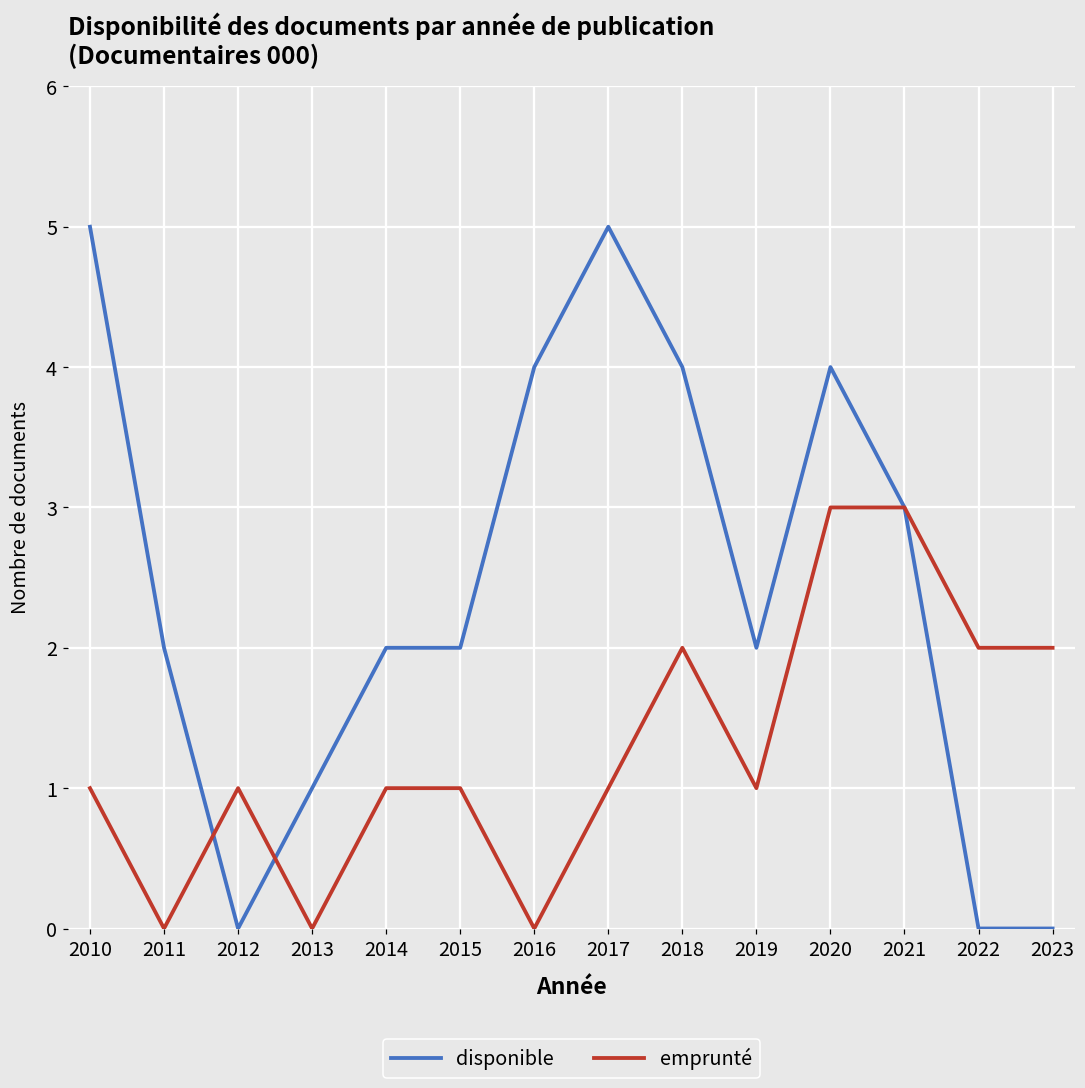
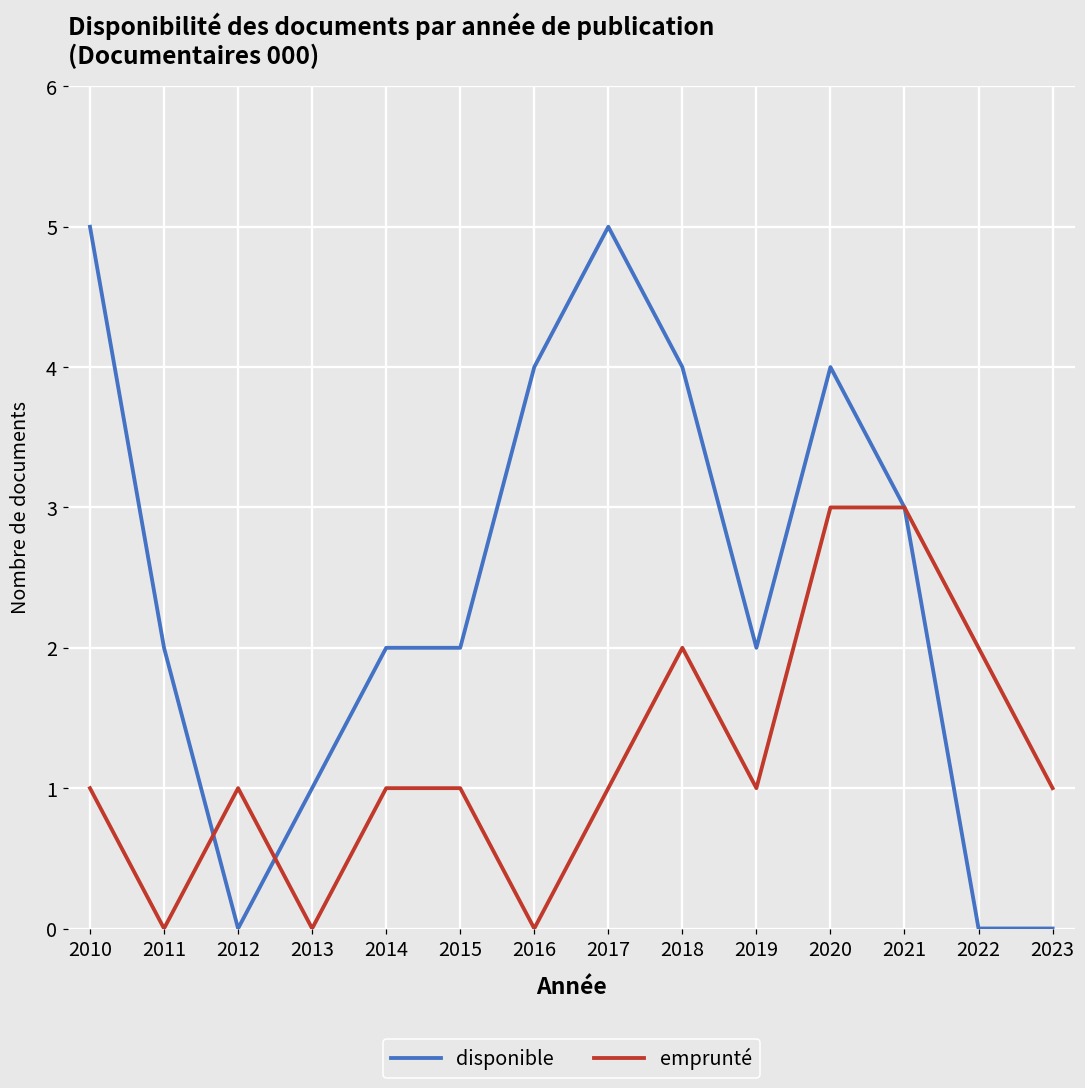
emprunté, 2023: 2 -> 1
